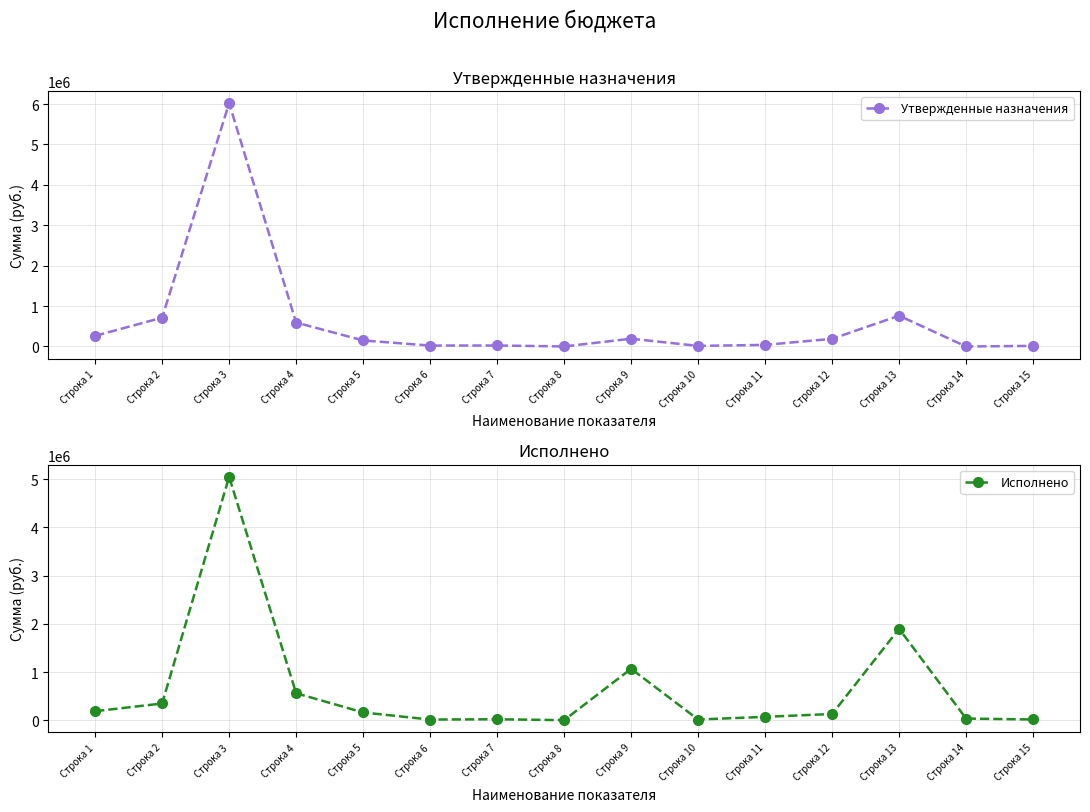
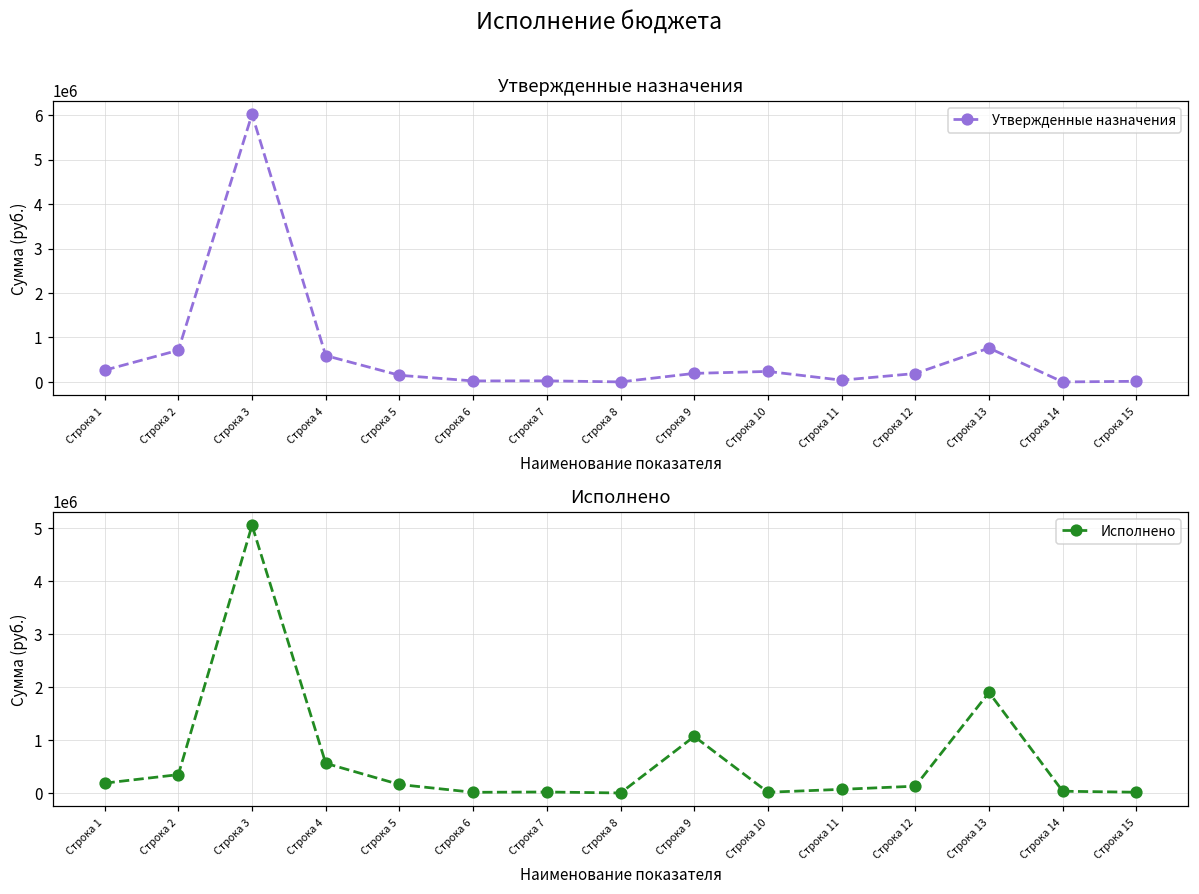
Утвержденные назначения, Строка 10: 0 -> 200000
